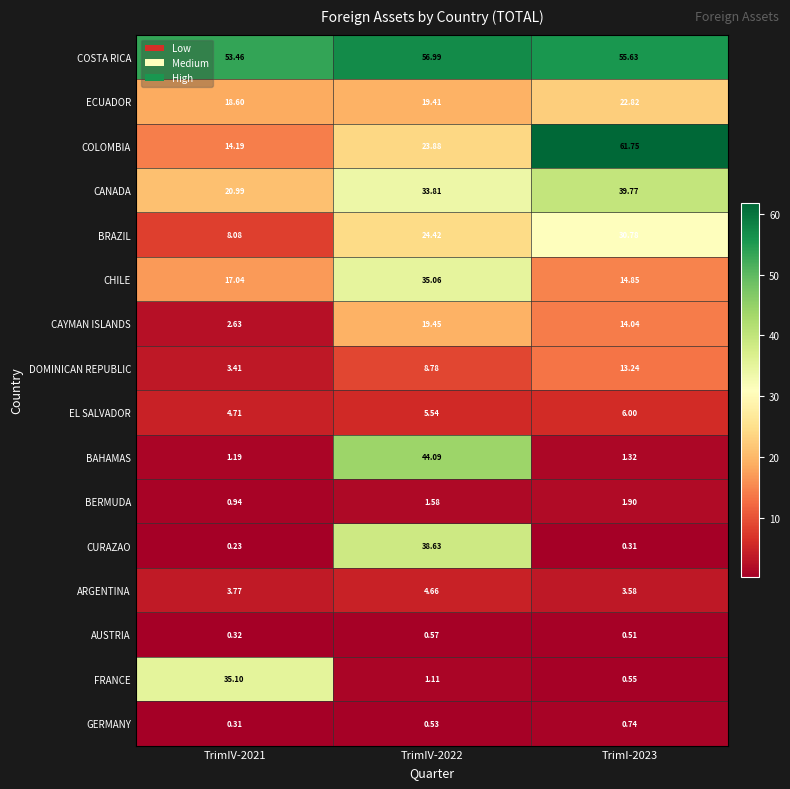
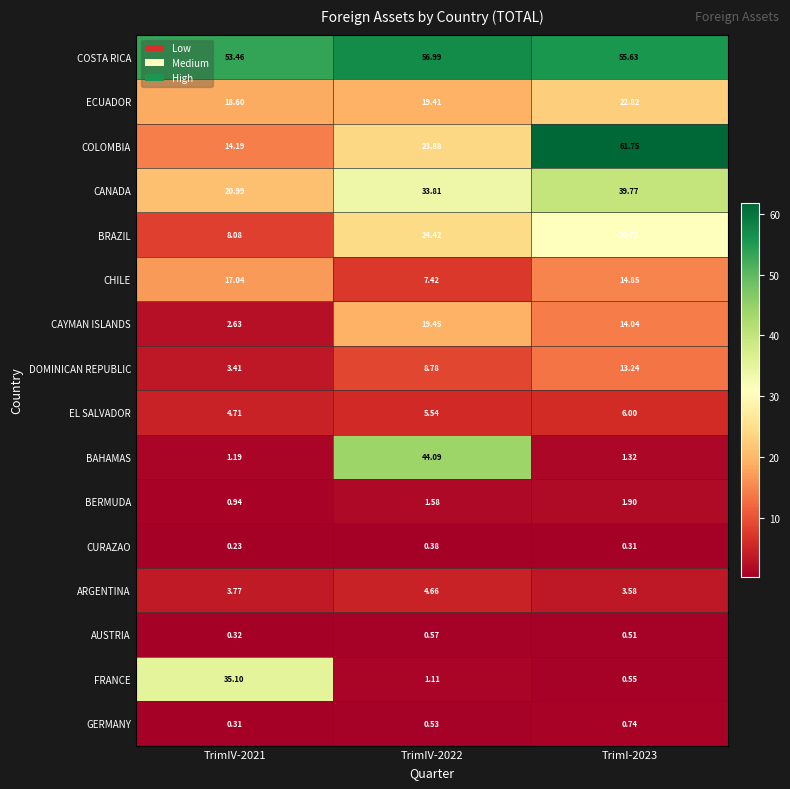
CHILE, TrimIV-2022: 35.06 -> 7.42
CURAZAO, TrimIV-2022: 38.63 -> 0.38
